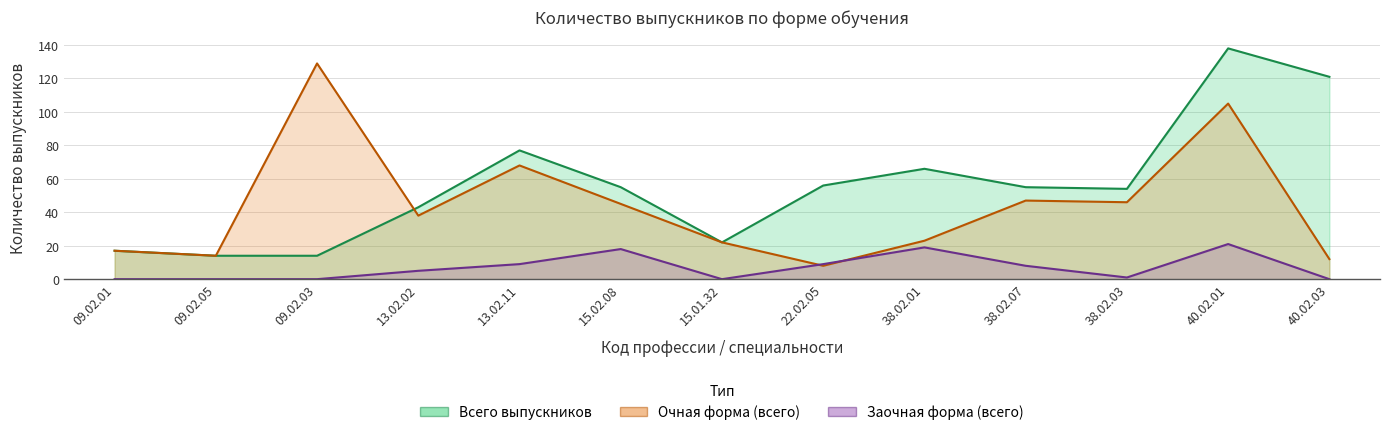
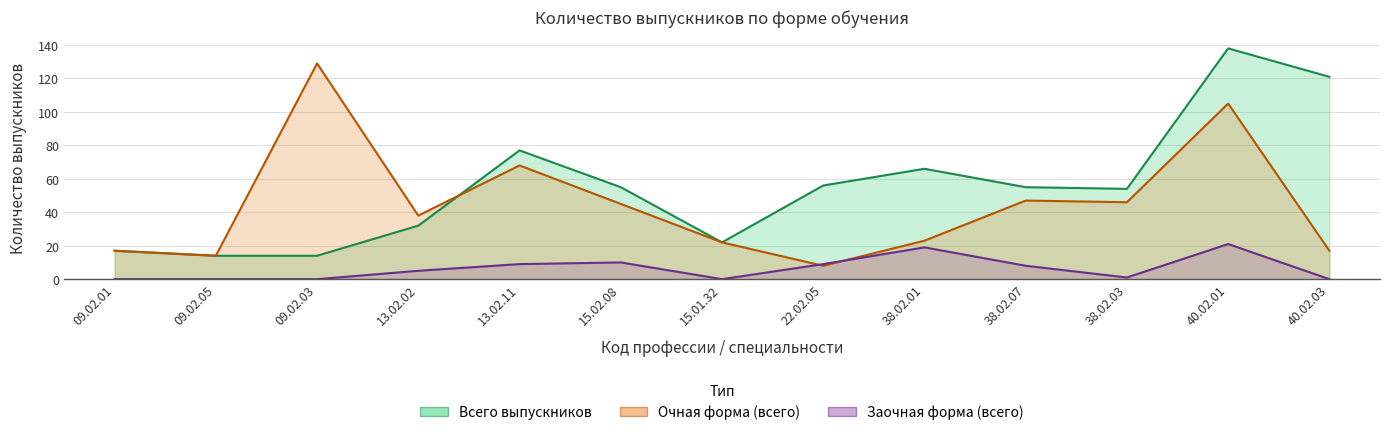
Всего выпускников, 13.02.02: 43 -> 32
Заочная форма (всего), 15.02.08: 18 -> 10
Очная форма (всего), 40.02.03: 12 -> 17
